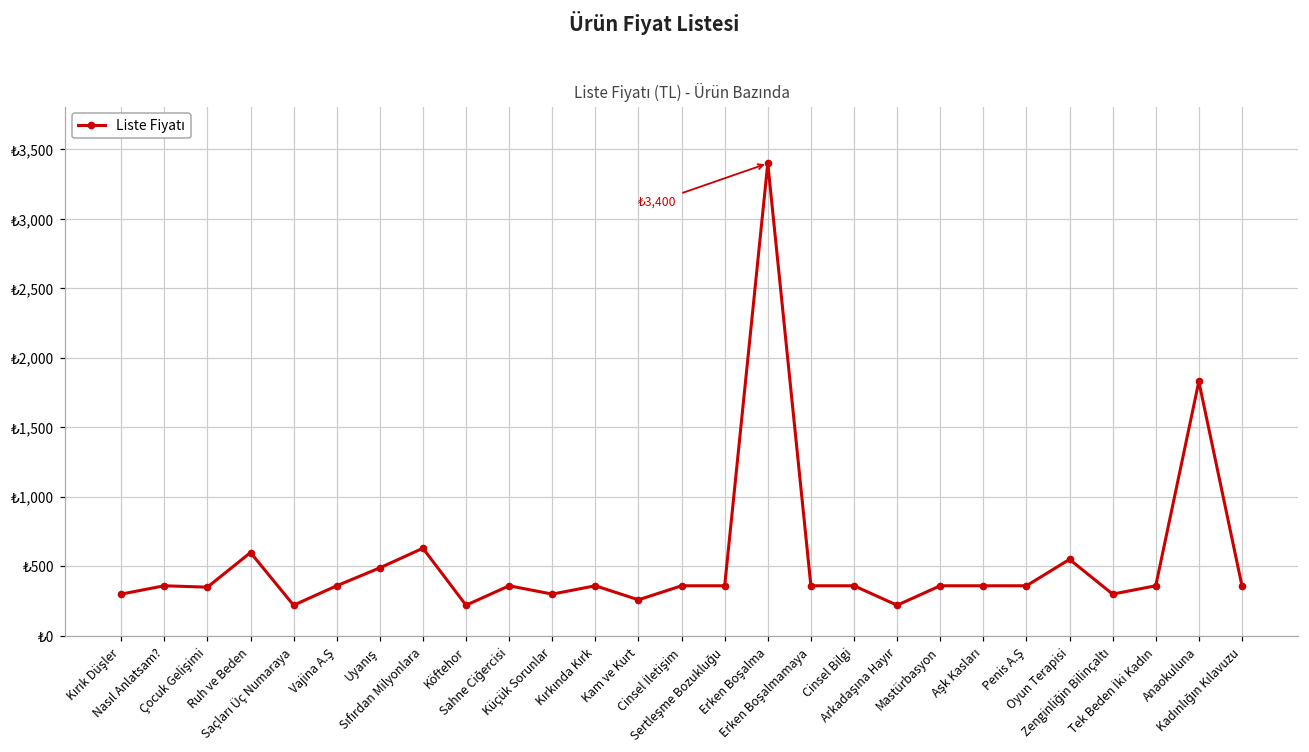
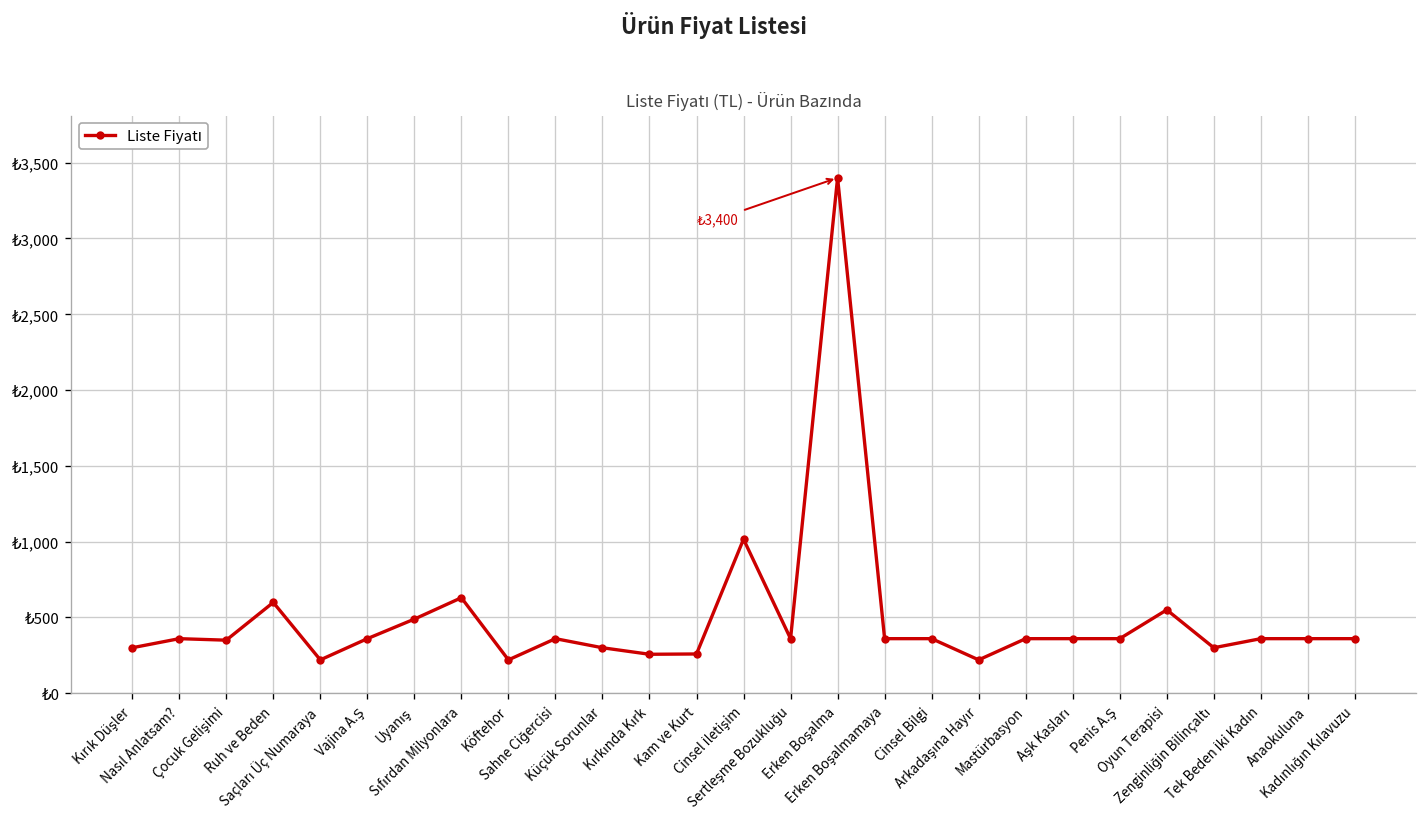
Kırkında Kırk: ₺360 -> ₺260
Cinsel İletişim: ₺360 -> ₺1,020
Anaokuluna: ₺1,830 -> ₺360
